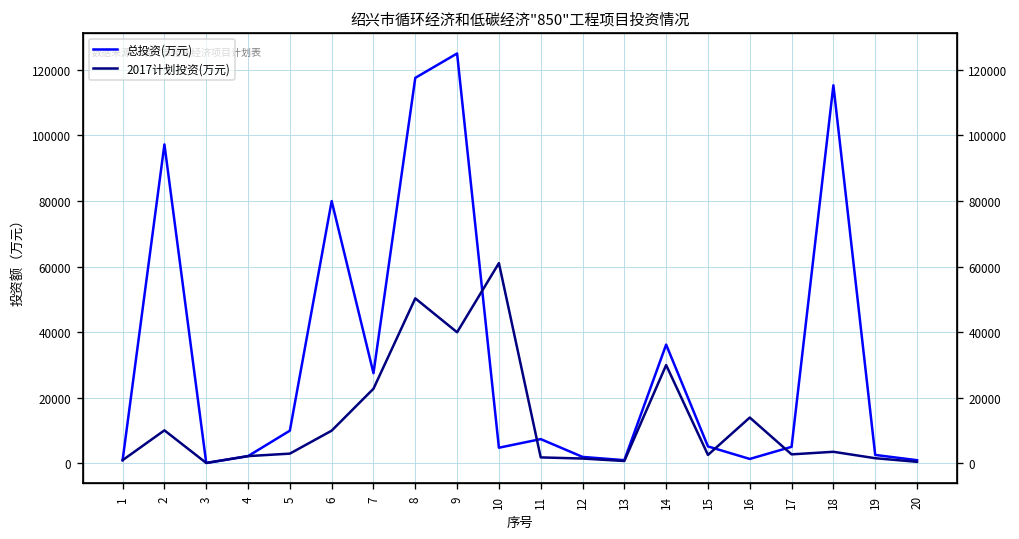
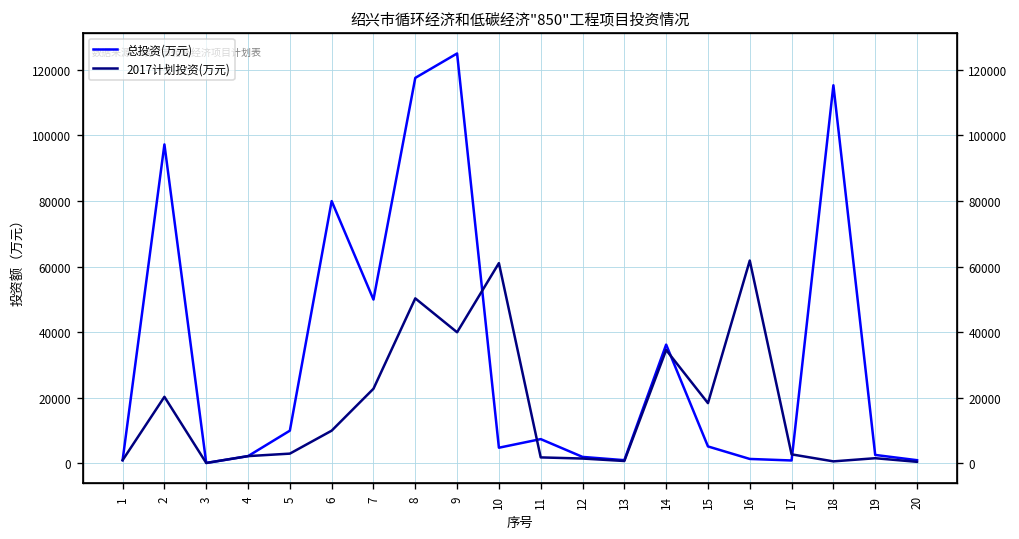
2017计划投资(万元), 2: 10000 -> 20000
总投资(万元), 7: 28000 -> 50000
2017计划投资(万元), 14: 30000 -> 35000
2017计划投资(万元), 15: 3000 -> 18000
2017计划投资(万元), 16: 14000 -> 62000
总投资(万元), 17: 5000 -> 1000
2017计划投资(万元), 18: 4000 -> 1000
